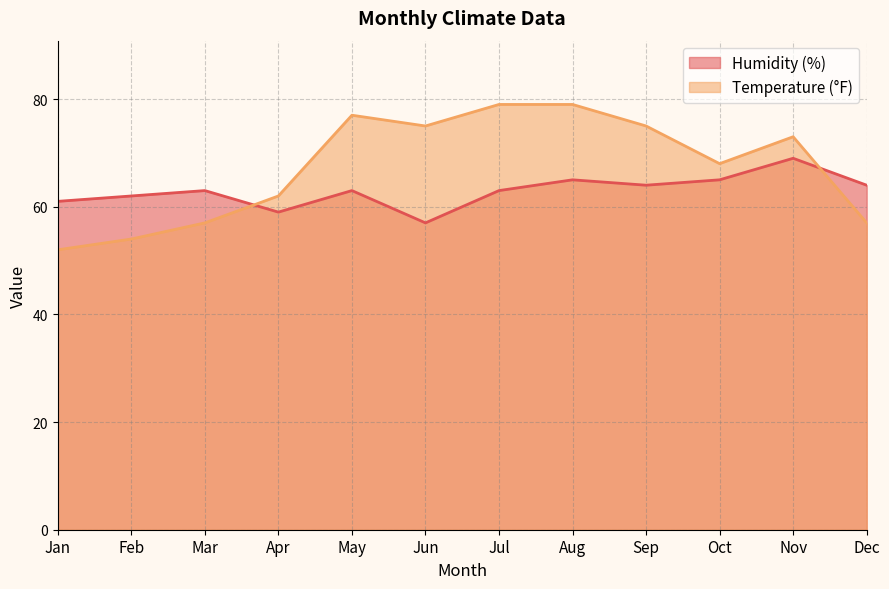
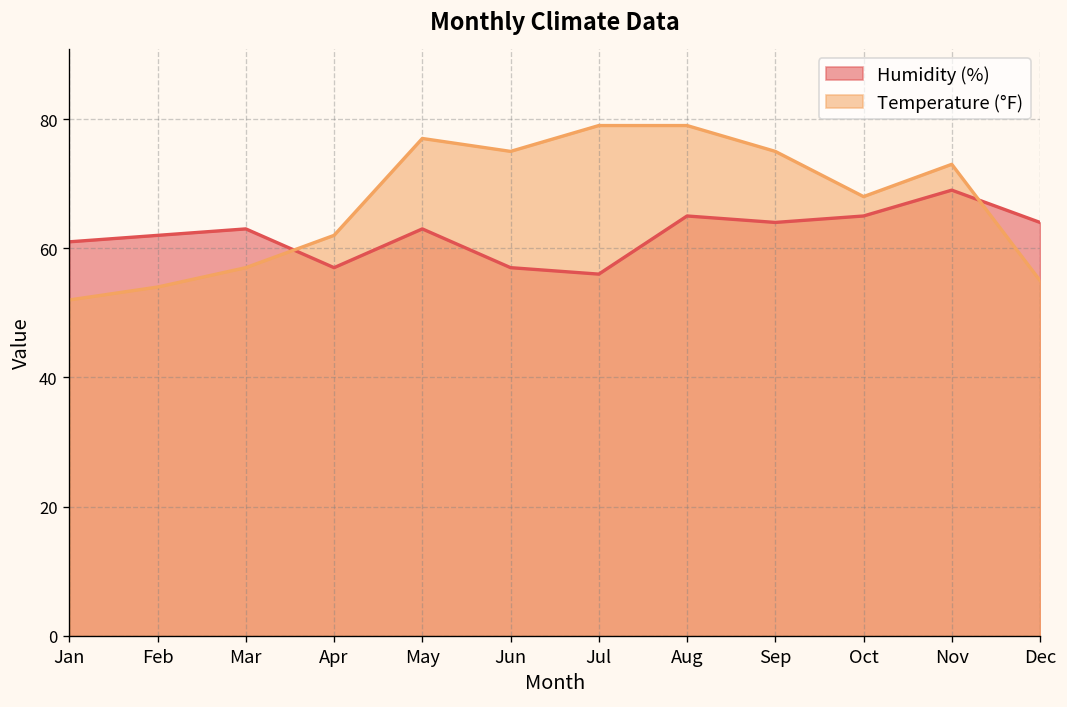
Humidity (%), Apr: 59 -> 57
Humidity (%), Jul: 63 -> 56
Temperature (°F), Dec: 57 -> 55
